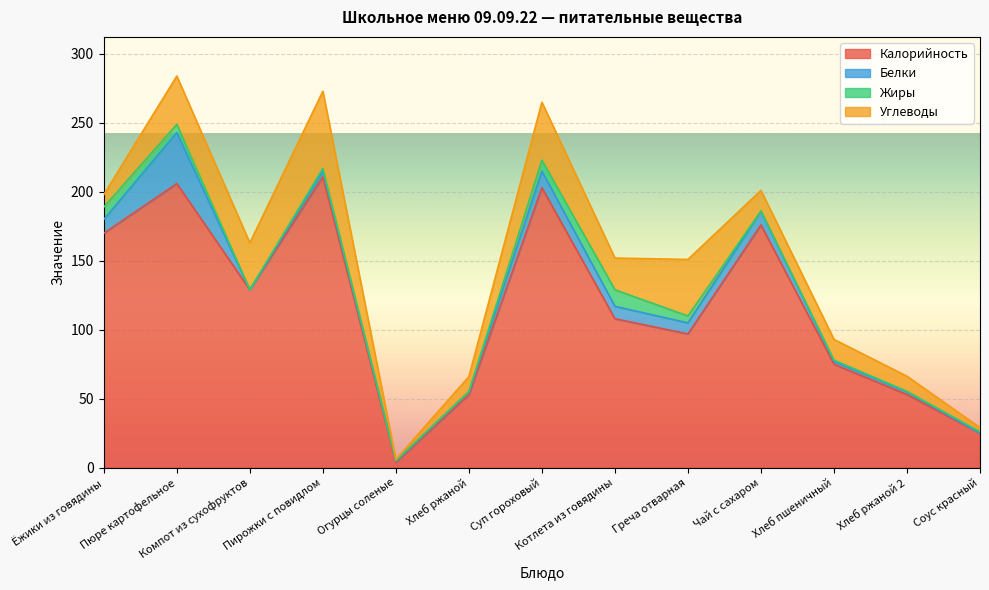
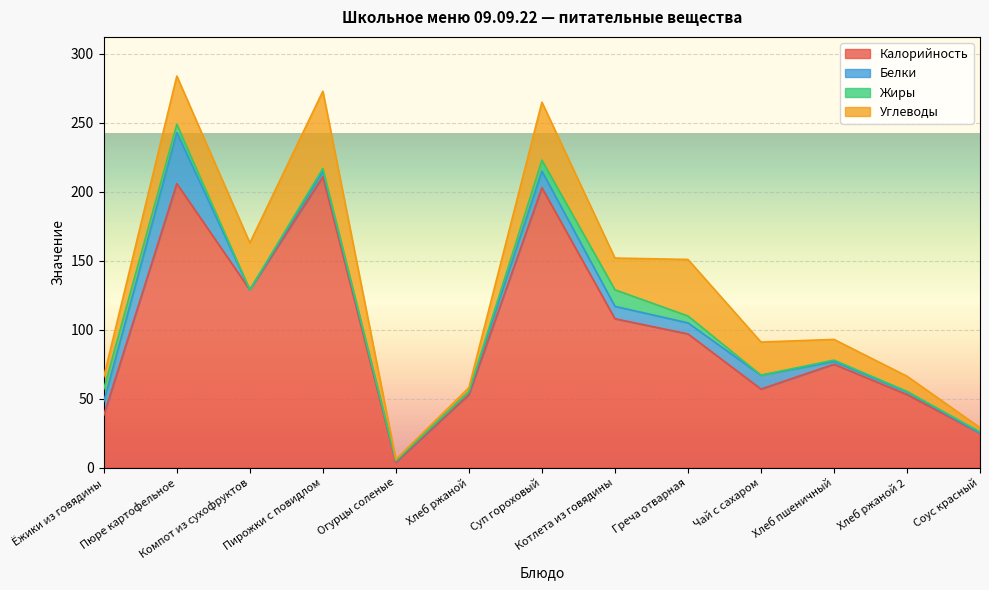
Калорийность, Ёжики из говядины: 170 -> 38
Углеводы, Хлеб ржаной: 11 -> 3
Калорийность, Чай с сахаром: 176 -> 57
Углеводы, Чай с сахаром: 15 -> 24
